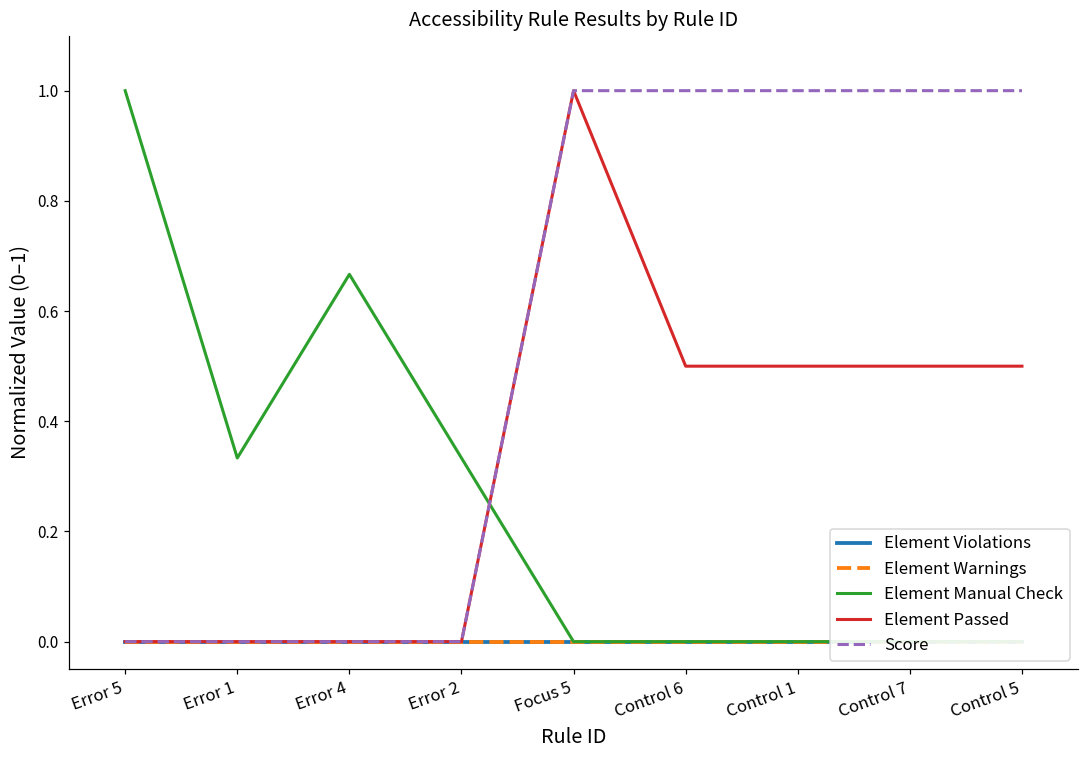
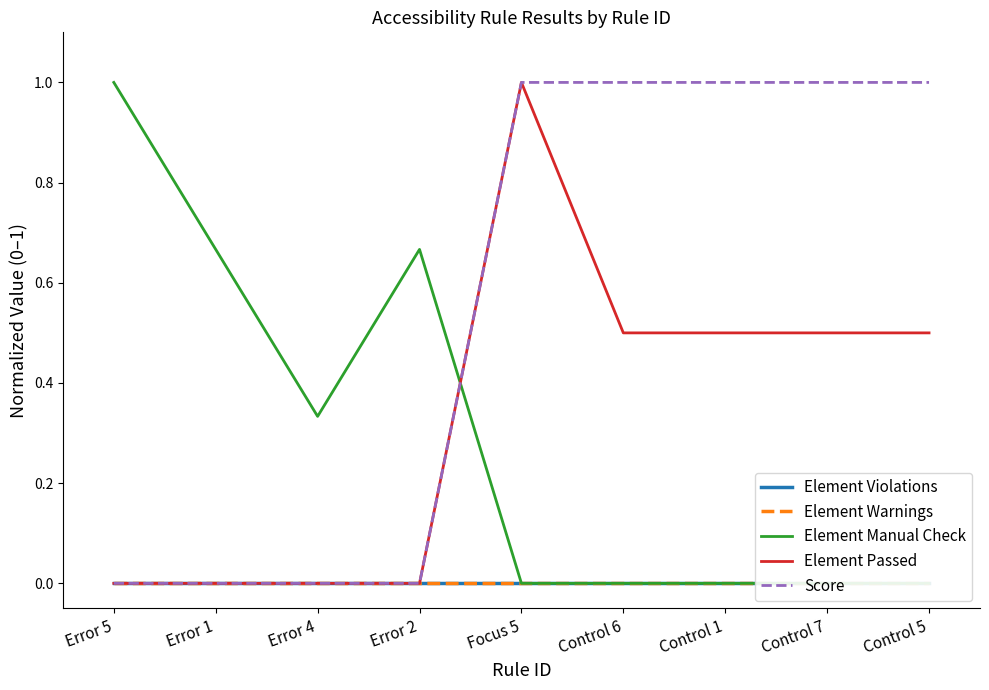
Element Manual Check, Error 1: 0.33 -> 0.67
Element Manual Check, Error 4: 0.67 -> 0.33
Element Manual Check, Error 2: 0.33 -> 0.67
